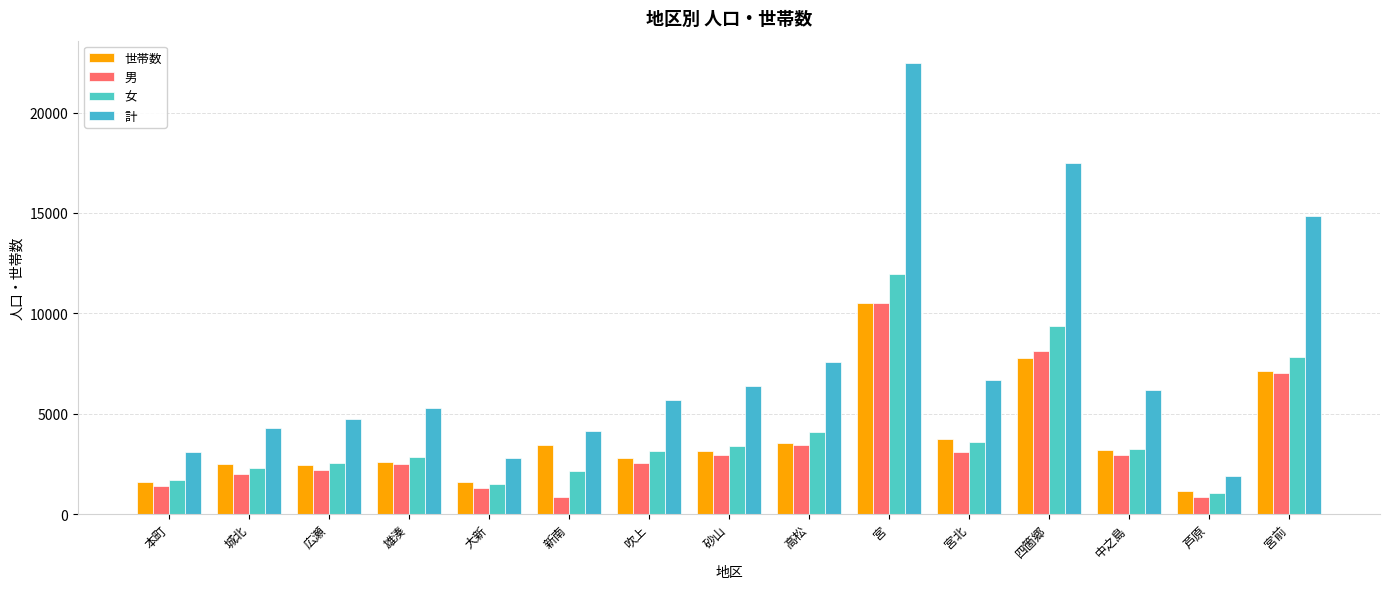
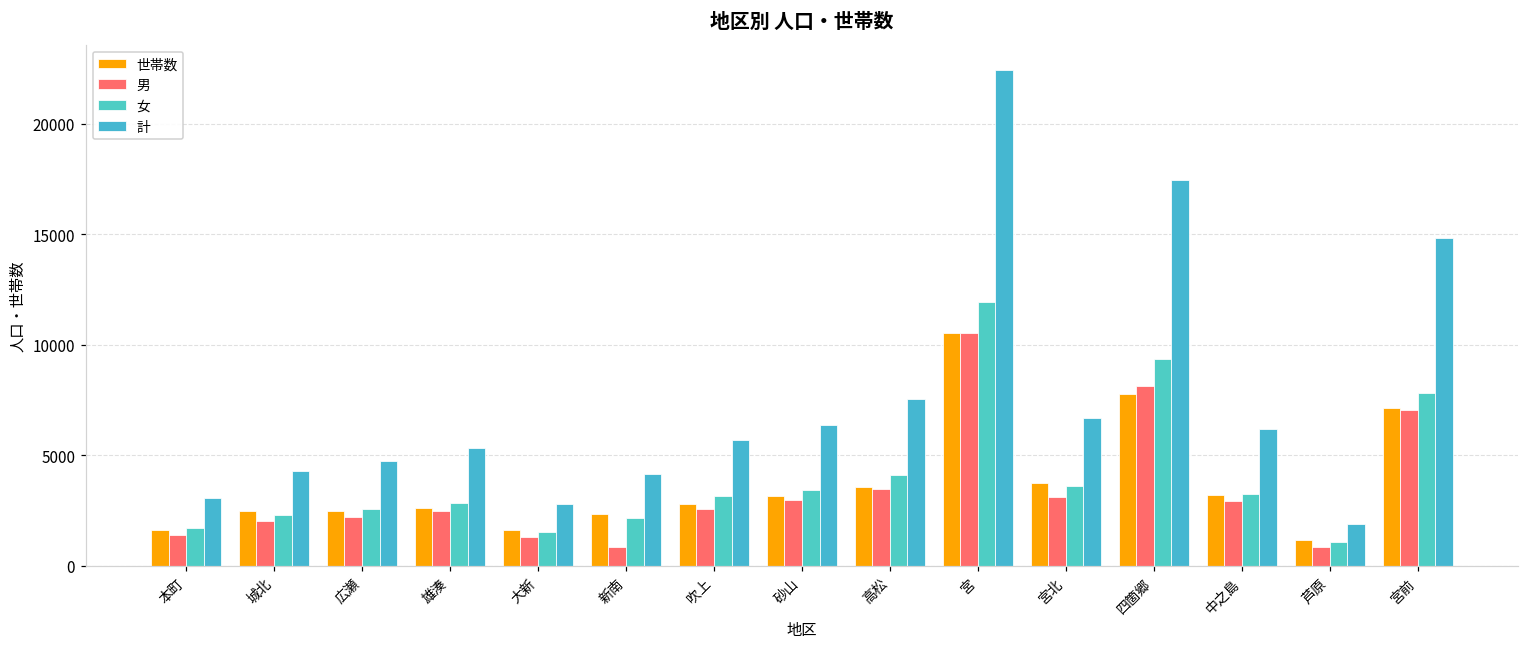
世帯数, 新南: 3500 -> 2400
